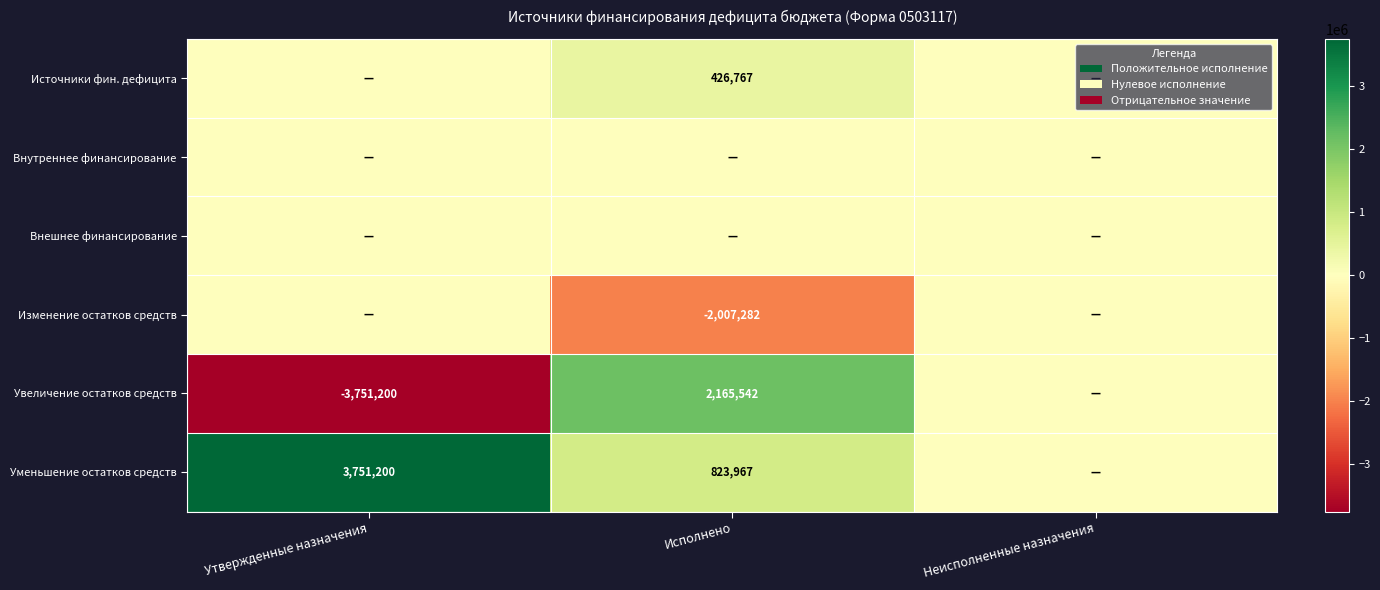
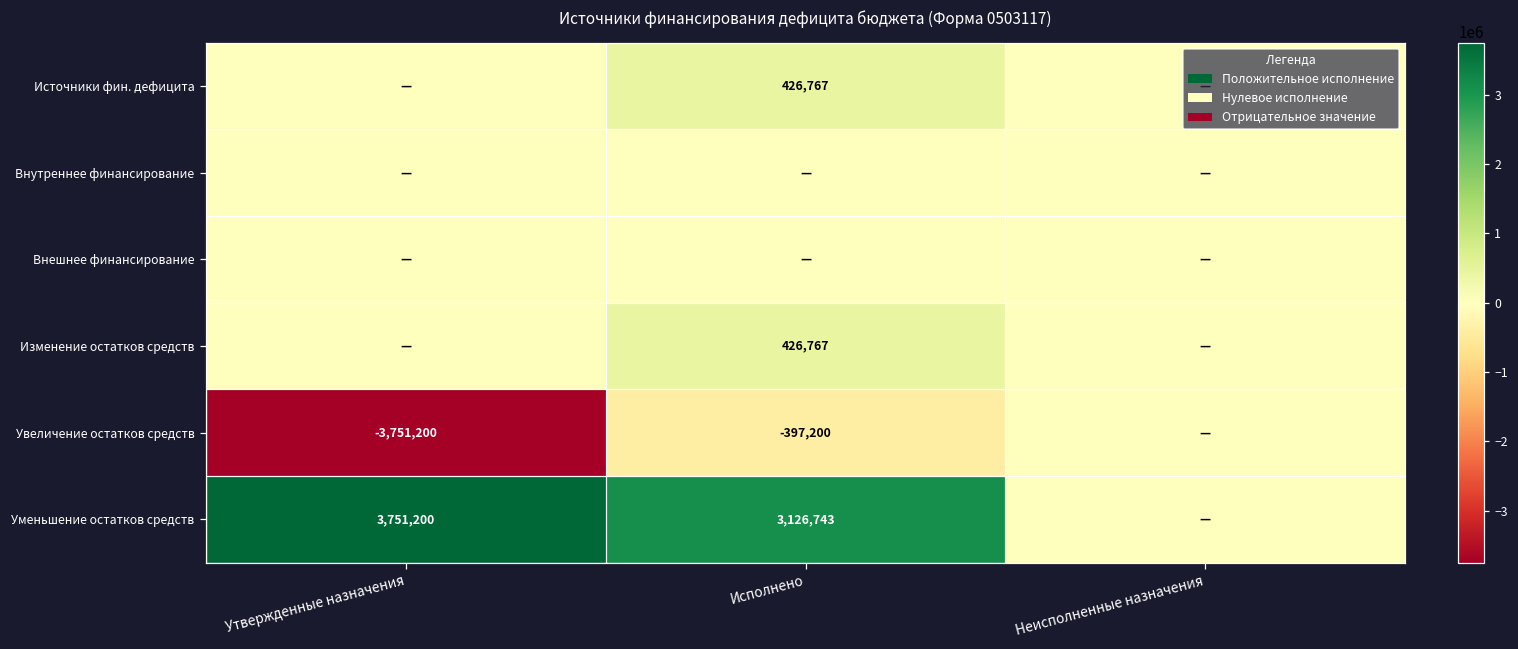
Изменение остатков средств, Исполнено: -2,007,282 -> 426,767
Увеличение остатков средств, Исполнено: 2,165,542 -> -397,200
Уменьшение остатков средств, Исполнено: 823,967 -> 3,126,743
